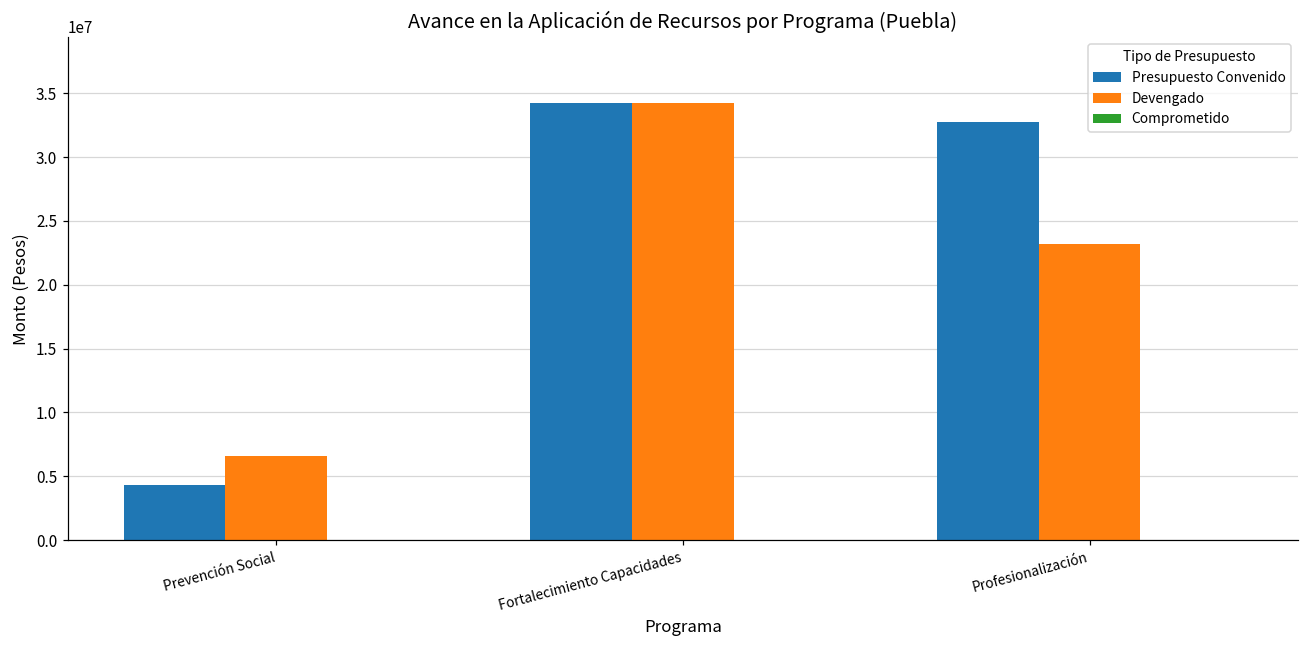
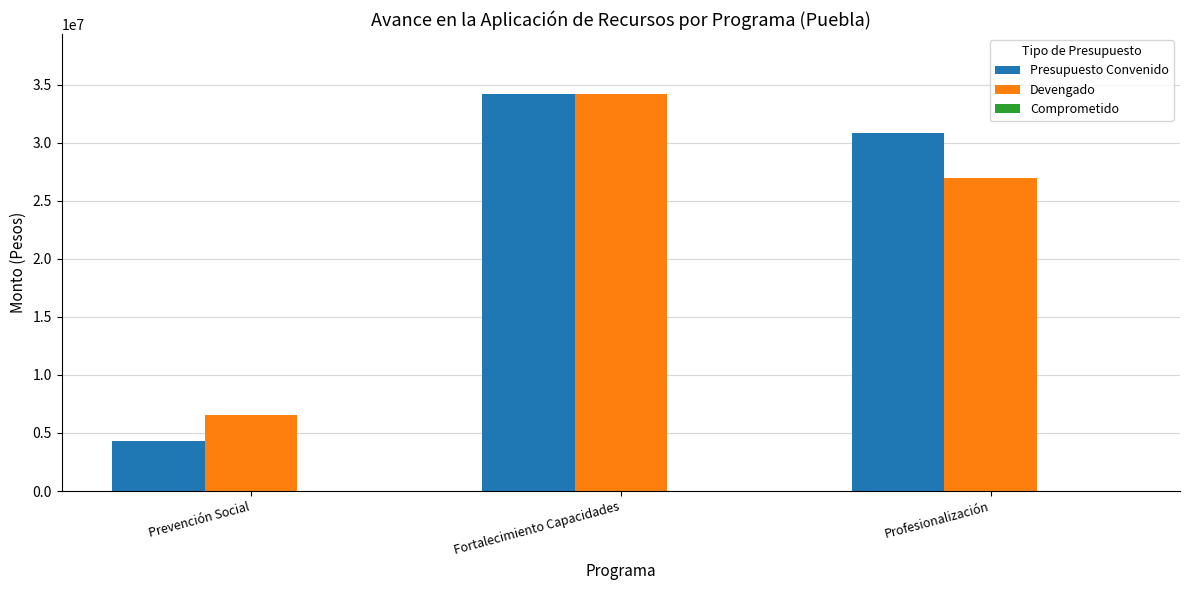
Presupuesto Convenido, Profesionalización: 32700000 -> 30800000
Devengado, Profesionalización: 23200000 -> 26900000
